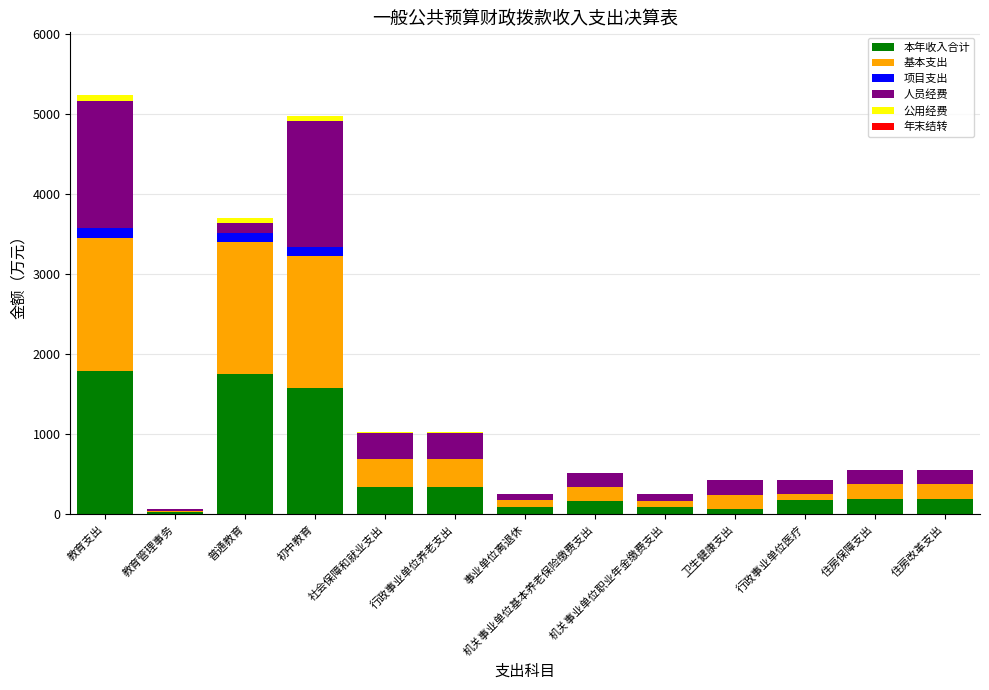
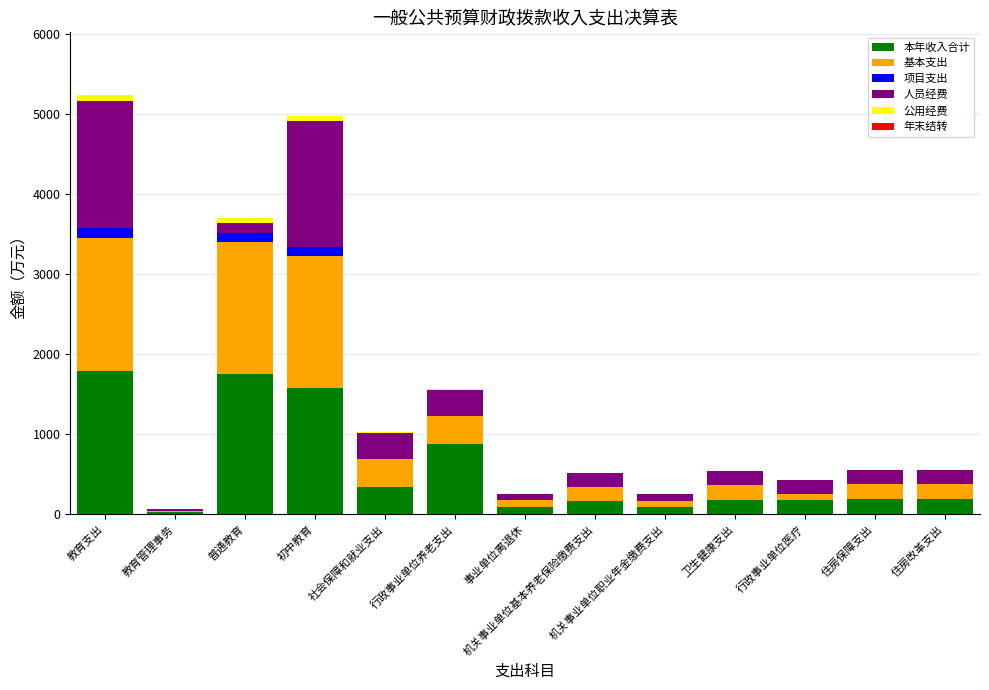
本年收入合计, 行政事业单位养老支出: 300 -> 900
本年收入合计, 卫生健康支出: 100 -> 200
